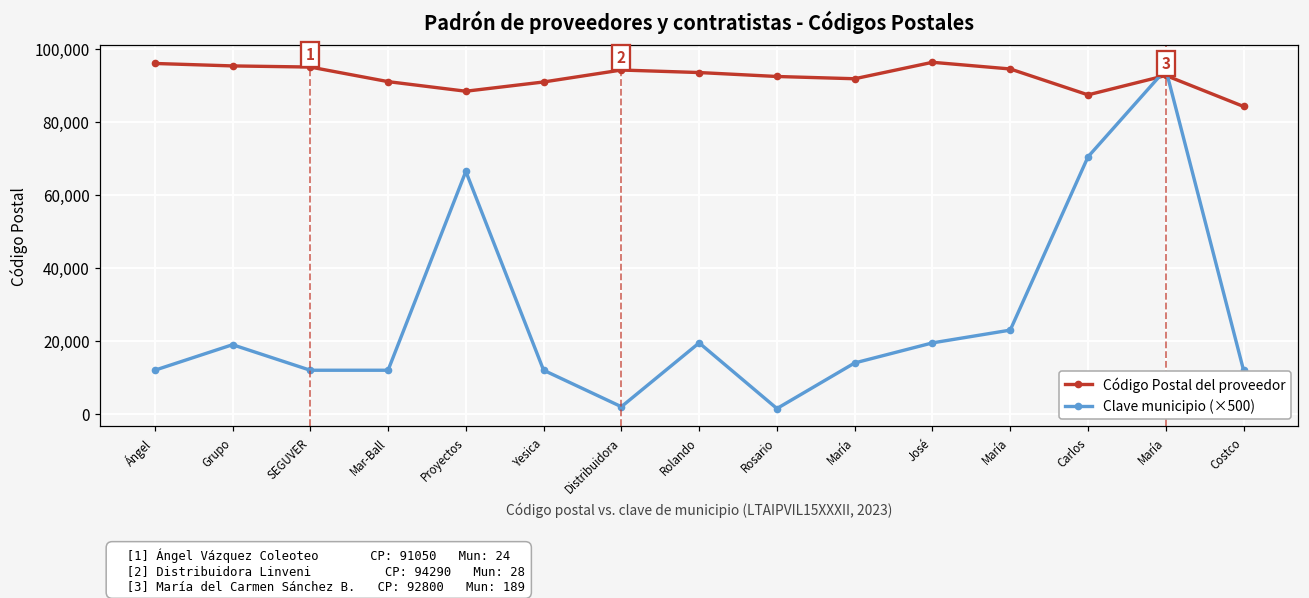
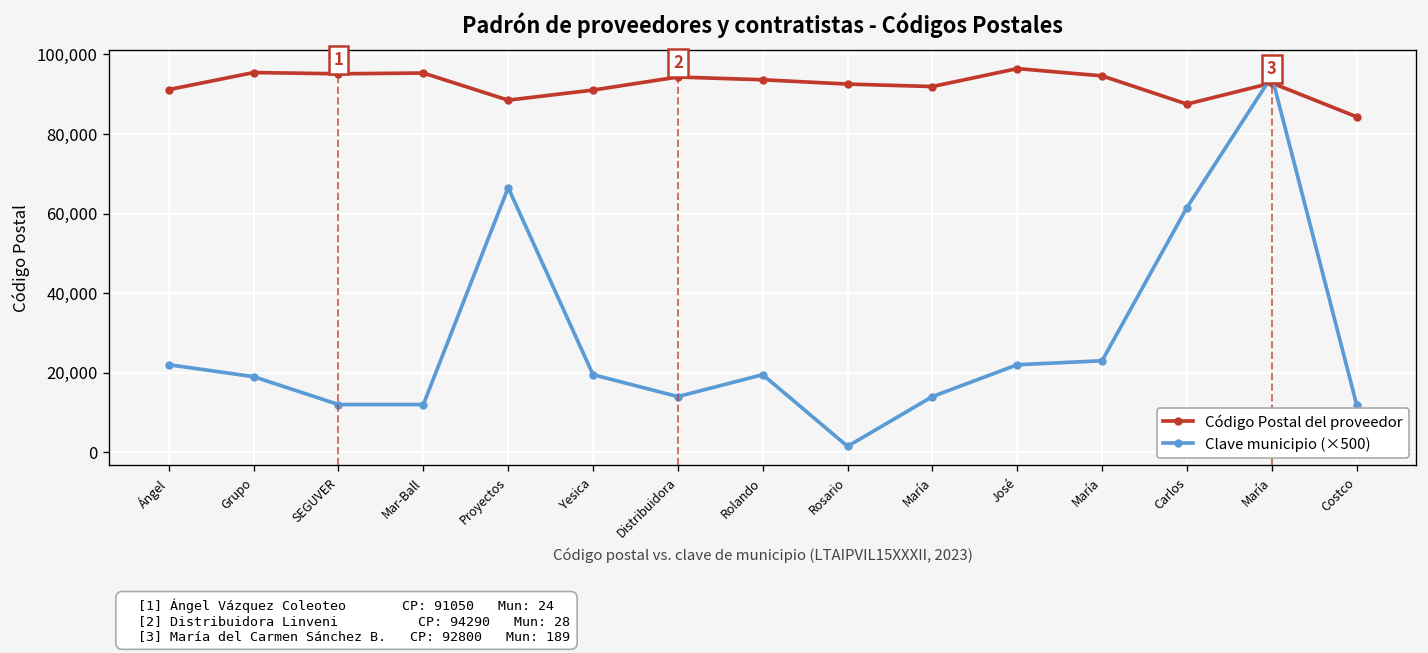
Código Postal del proveedor, Ángel: 96,000 -> 91,000
Clave municipio (×500), Ángel: 12,000 -> 22,000
Código Postal del proveedor, Mar-Ball: 91,000 -> 95,000
Clave municipio (×500), Yesica: 12,000 -> 20,000
Clave municipio (×500), Distribuidora: 2,000 -> 14,000
Clave municipio (×500), José: 20,000 -> 22,000
Clave municipio (×500), Carlos: 71,000 -> 62,000
